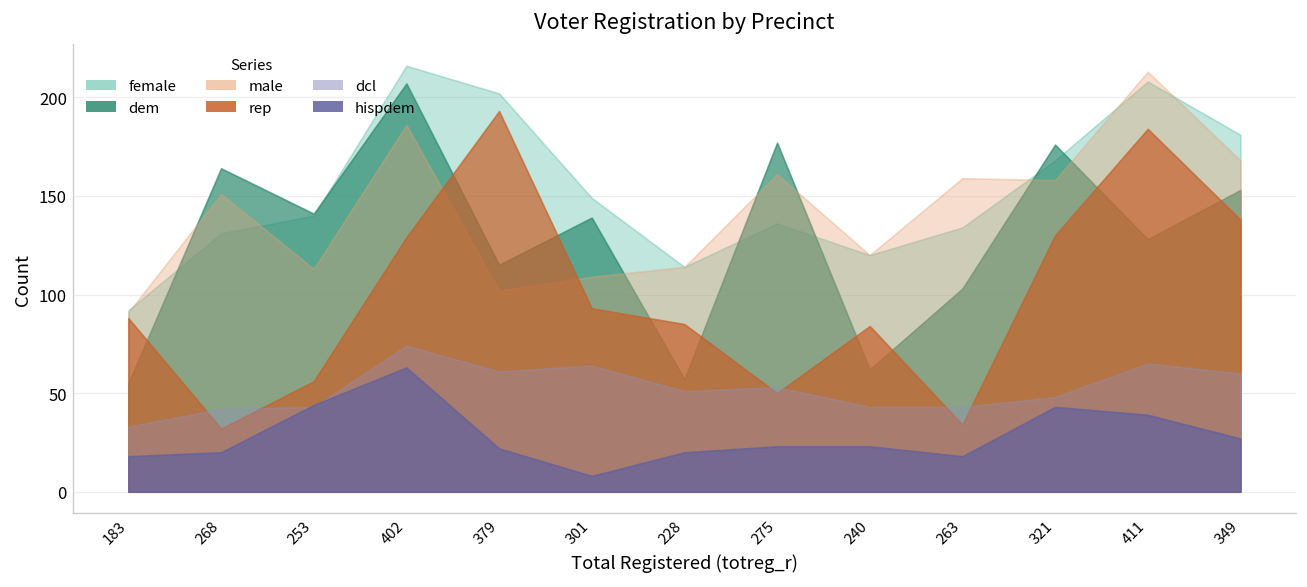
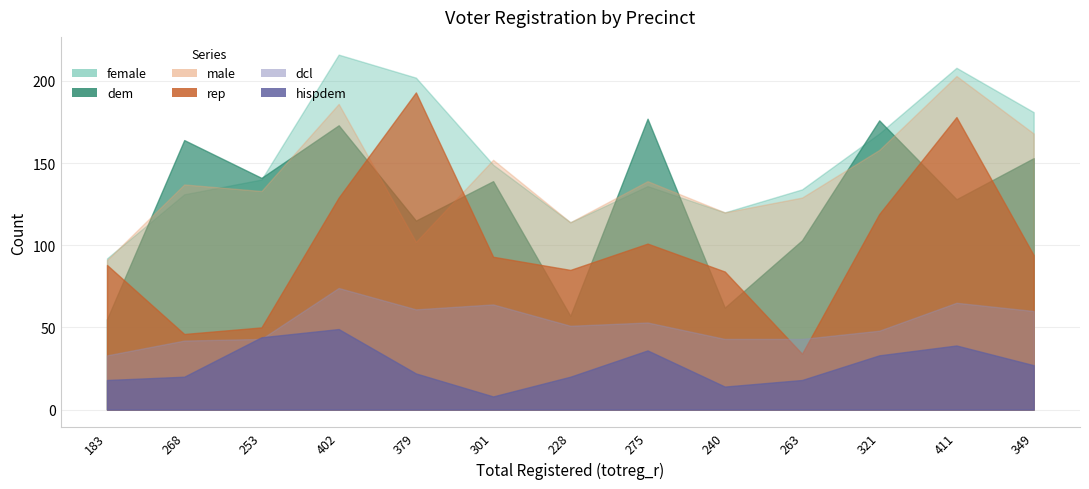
male, 268: 151 -> 137
rep, 268: 32 -> 46
male, 253: 113 -> 133
rep, 253: 56 -> 50
dem, 402: 207 -> 173
hispdem, 402: 63 -> 49
male, 301: 109 -> 152
male, 275: 161 -> 139
rep, 275: 50 -> 101
hispdem, 275: 23 -> 36
hispdem, 240: 23 -> 14
male, 263: 159 -> 129
rep, 321: 130 -> 119
hispdem, 321: 43 -> 33
male, 411: 213 -> 203
rep, 411: 184 -> 178
rep, 349: 138 -> 94
